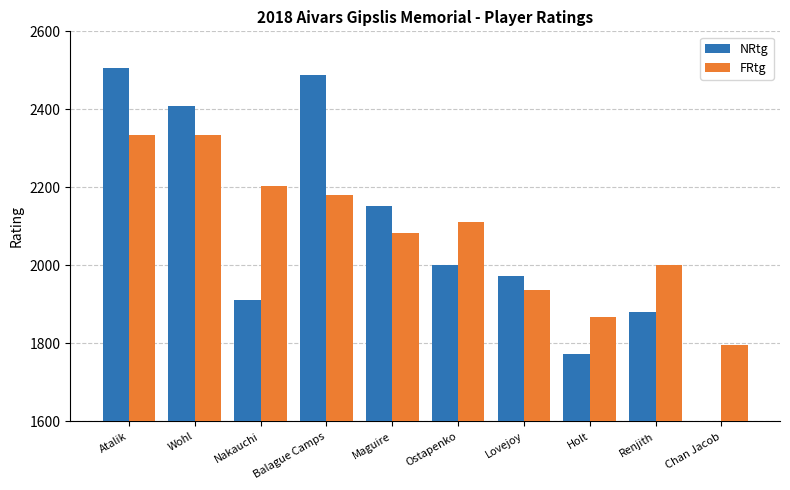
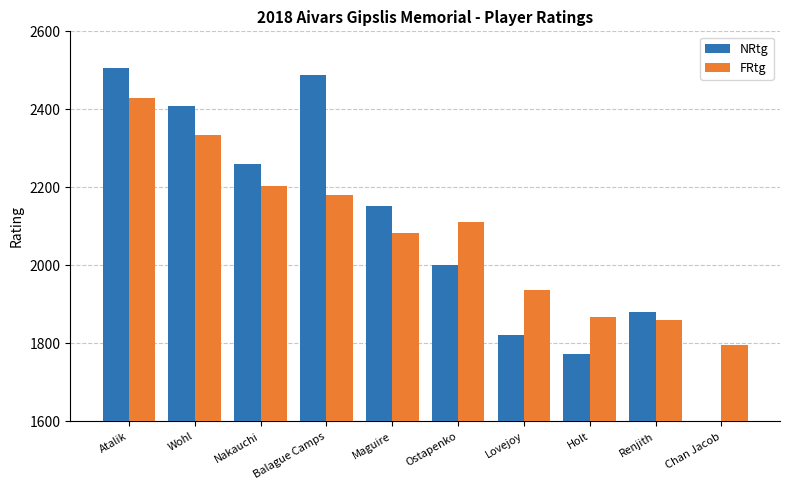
FRtg, Atalik: 2330 -> 2430
NRtg, Nakauchi: 1910 -> 2260
NRtg, Lovejoy: 1970 -> 1820
FRtg, Renjith: 2000 -> 1860
